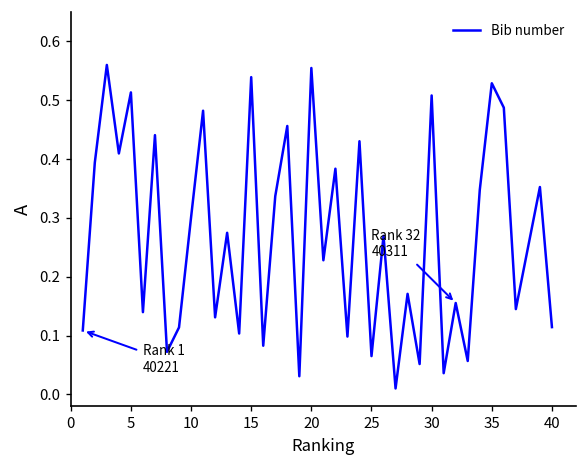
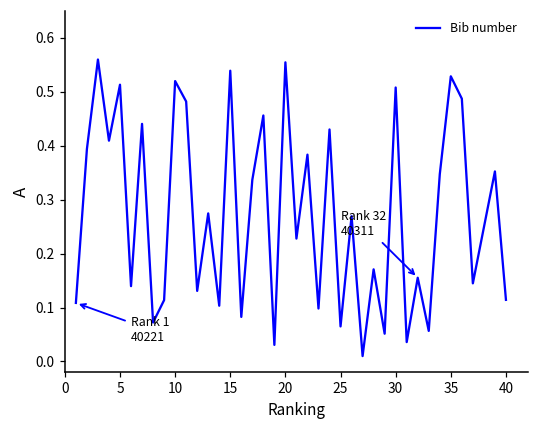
10: 0.30 -> 0.52
